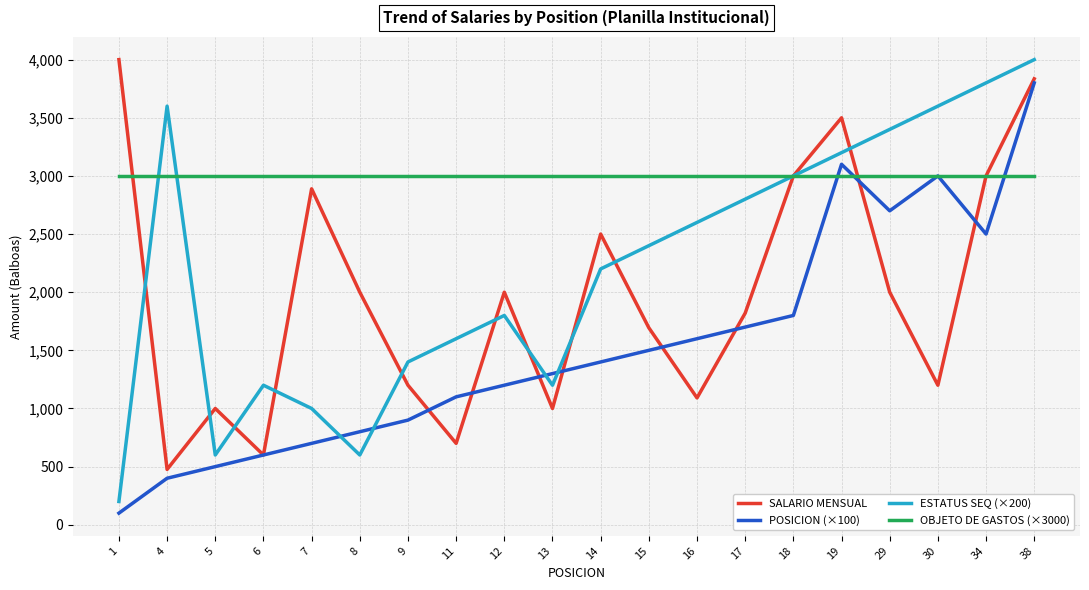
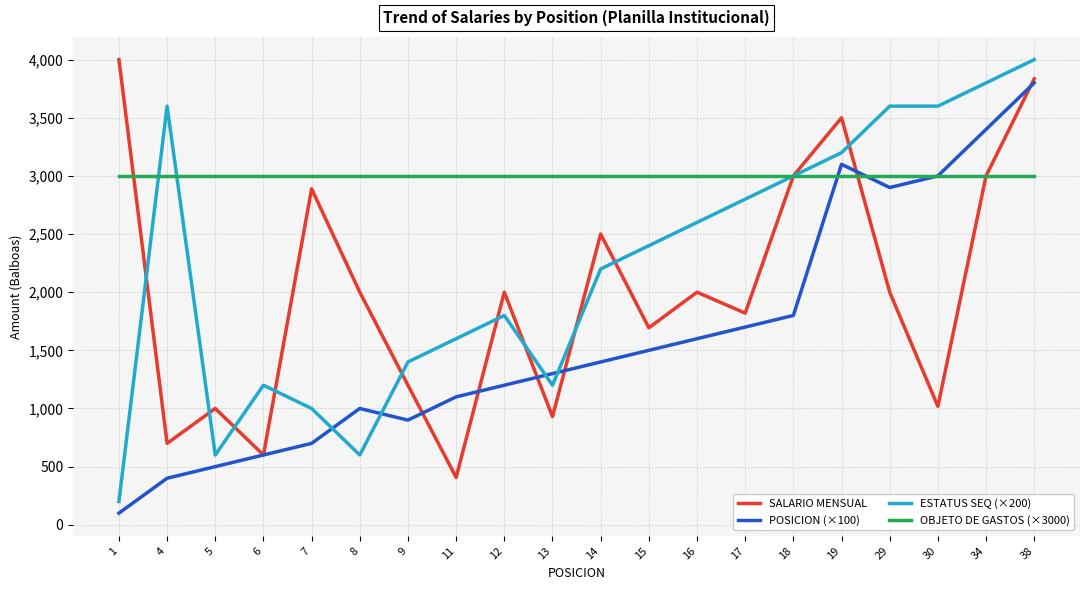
SALARIO MENSUAL, 4: 480 -> 700
POSICION (×100), 8: 800 -> 1,000
SALARIO MENSUAL, 11: 700 -> 410
SALARIO MENSUAL, 13: 1,000 -> 930
SALARIO MENSUAL, 16: 1,090 -> 2,000
POSICION (×100), 29: 2,700 -> 2,900
ESTATUS SEQ (×200), 29: 3,400 -> 3,600
SALARIO MENSUAL, 30: 1,200 -> 1,020
POSICION (×100), 34: 2,500 -> 3,400
